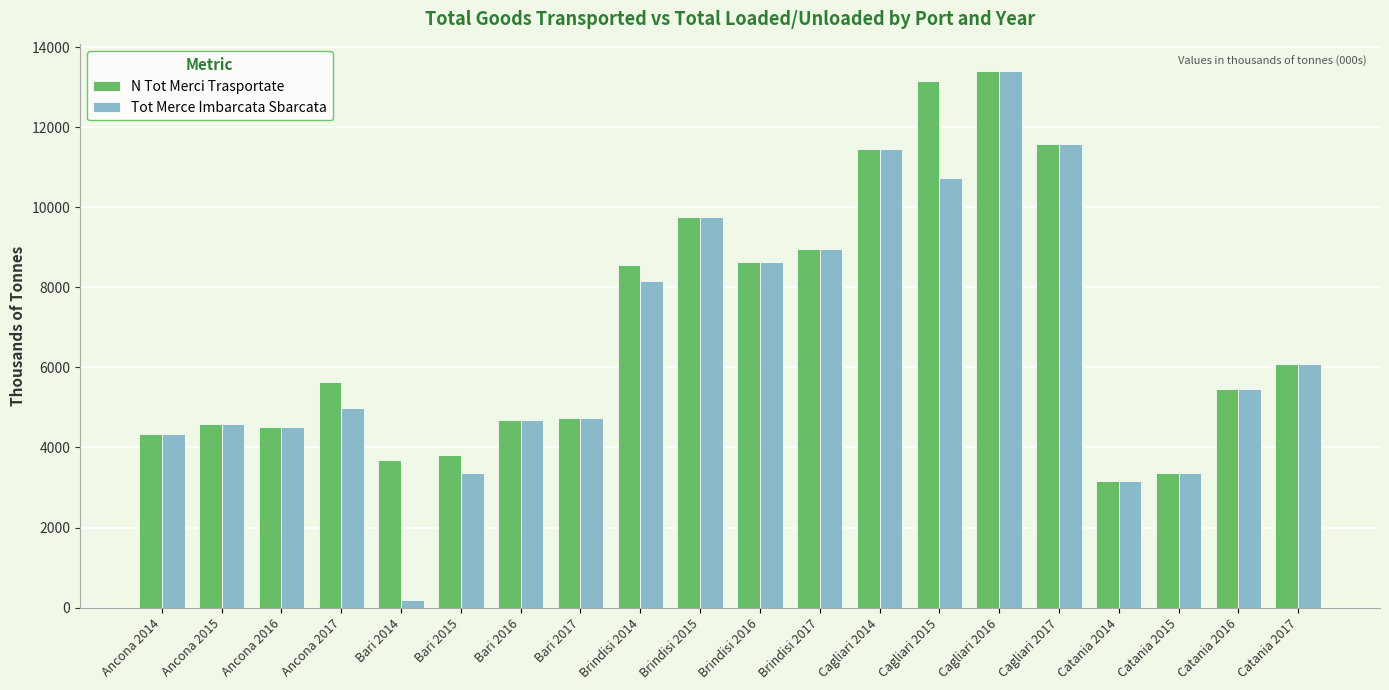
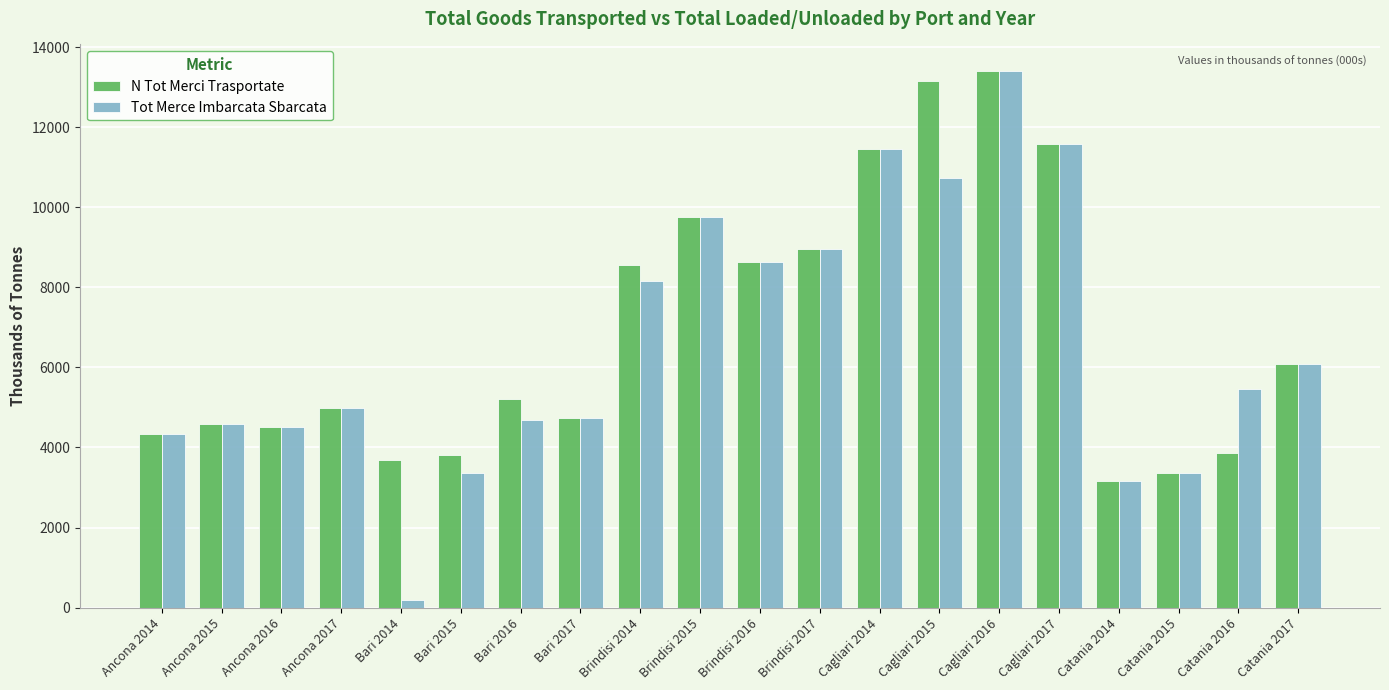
N Tot Merci Trasportate, Ancona 2017: 5600 -> 5000
N Tot Merci Trasportate, Bari 2016: 4700 -> 5200
N Tot Merci Trasportate, Catania 2016: 5500 -> 3900
